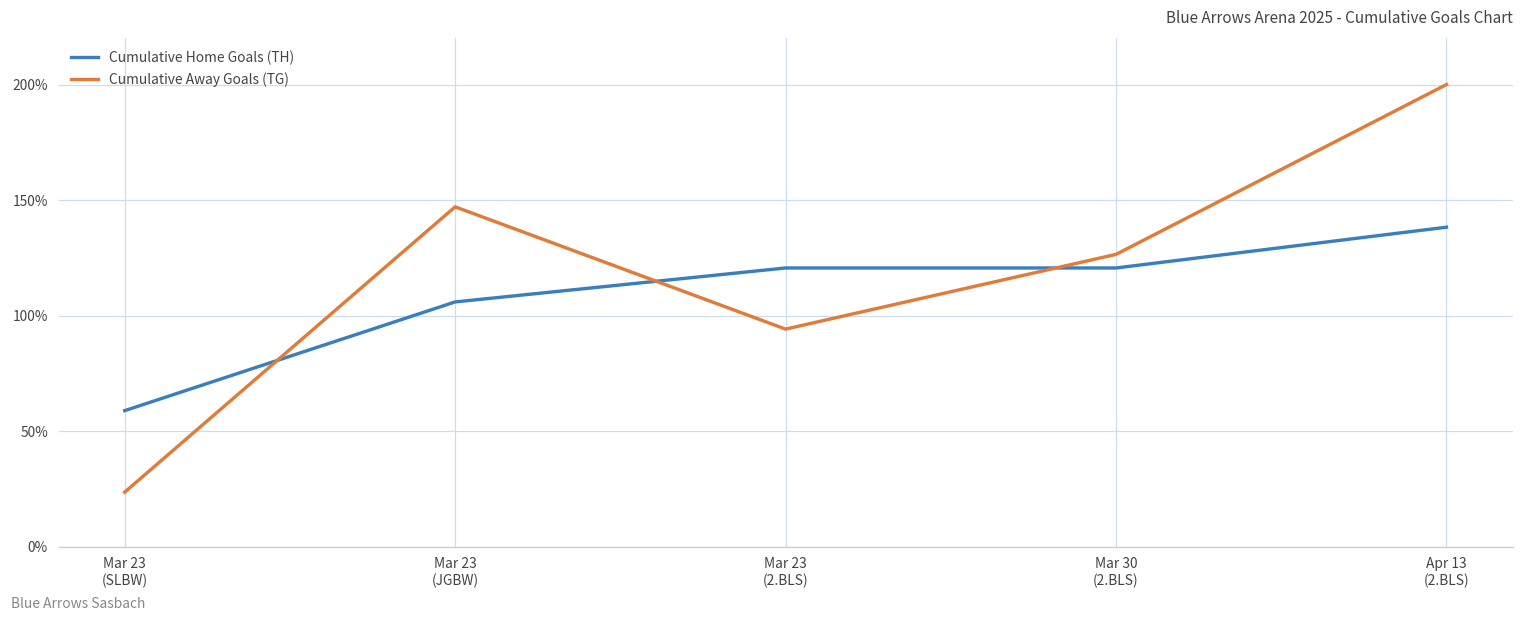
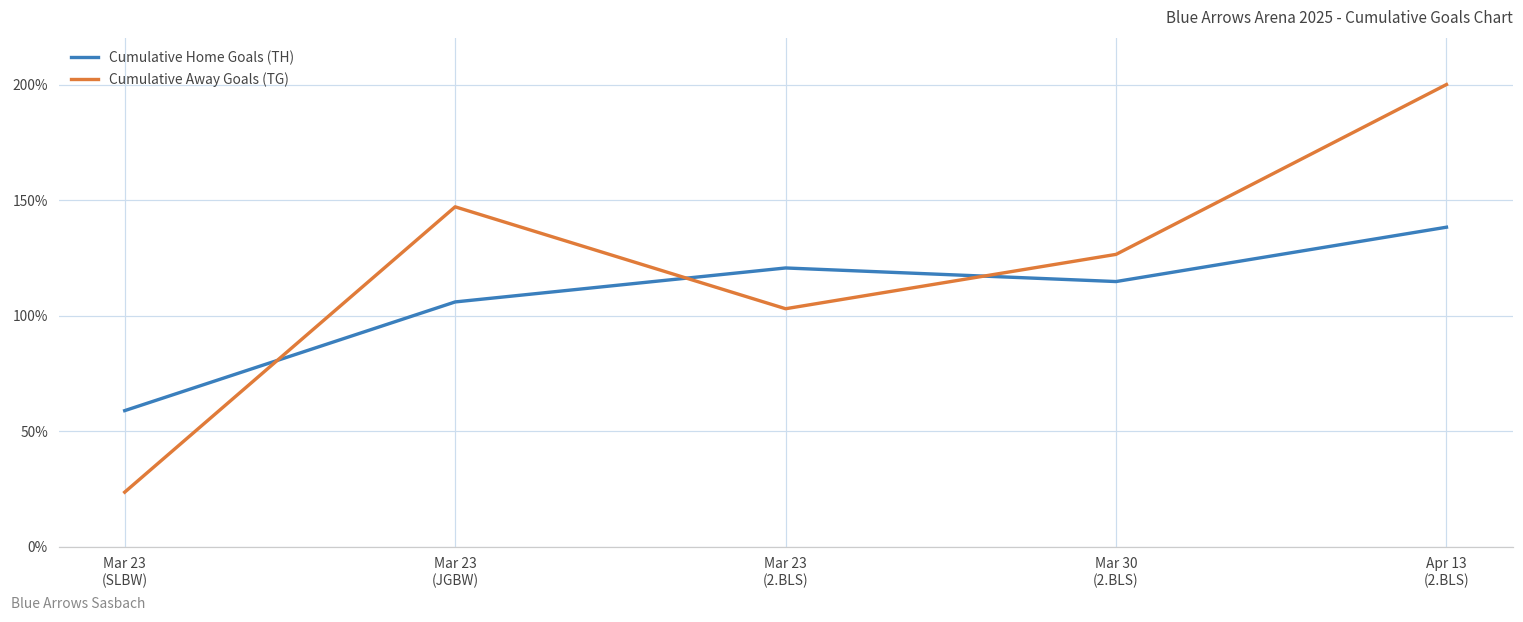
Cumulative Away Goals (TG), Mar 23 (2.BLS): 94% -> 103%
Cumulative Home Goals (TH), Mar 30 (2.BLS): 121% -> 115%
